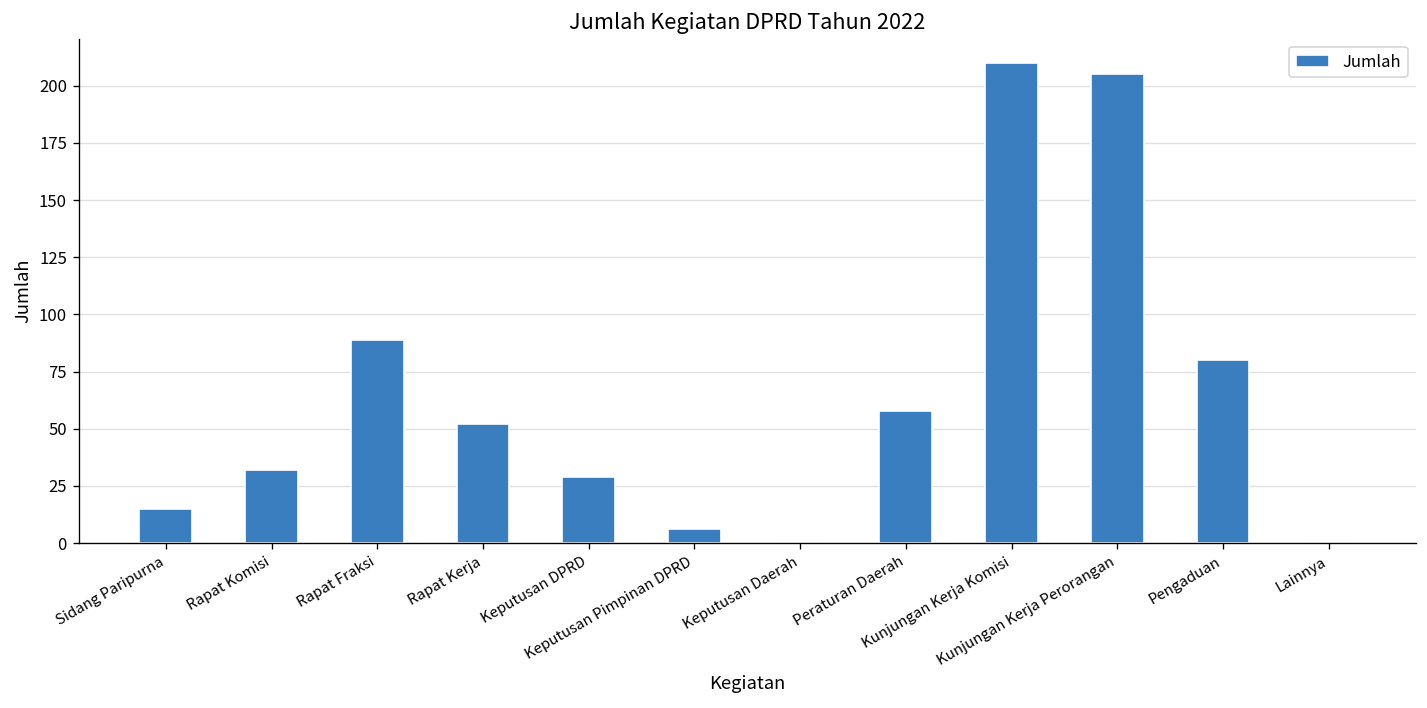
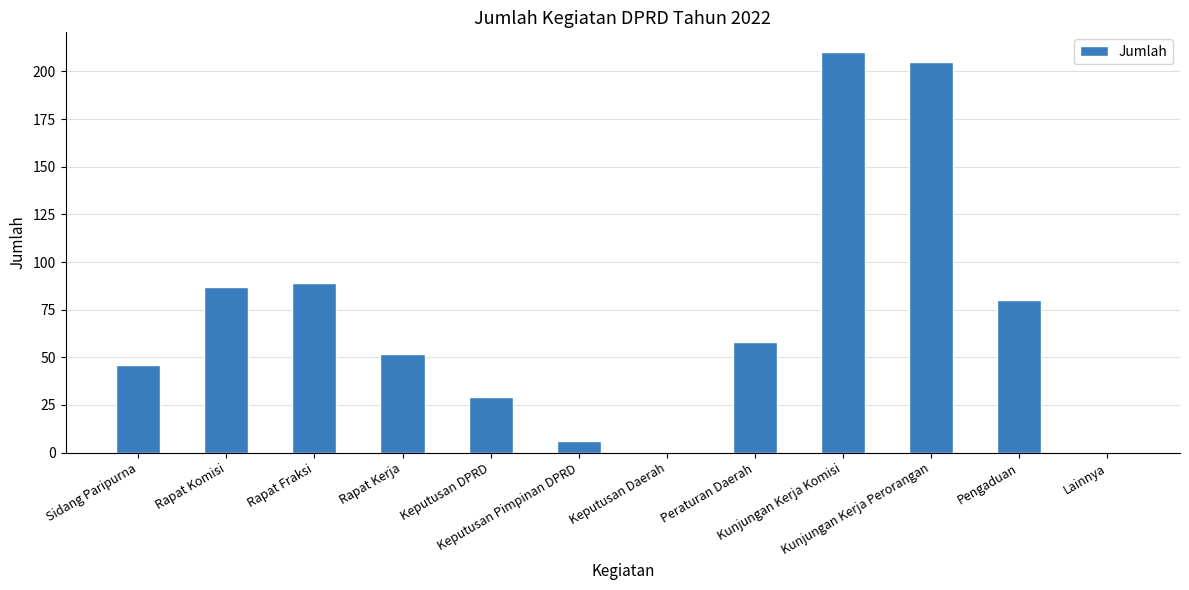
Sidang Paripurna: 15 -> 46
Rapat Komisi: 32 -> 87
